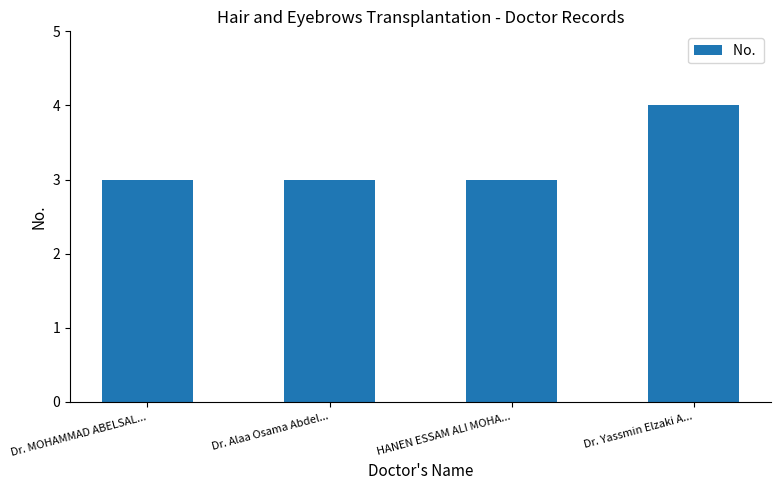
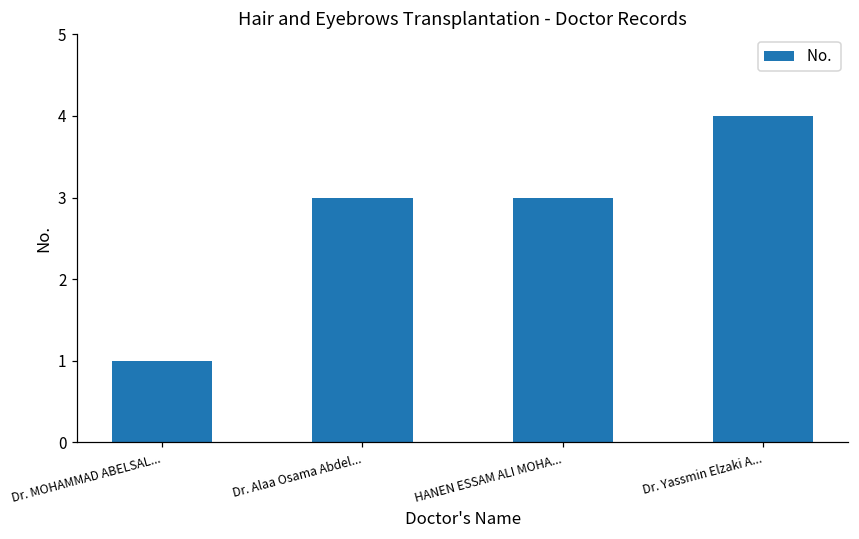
Dr. MOHAMMAD ABELSAL...: 3 -> 1
